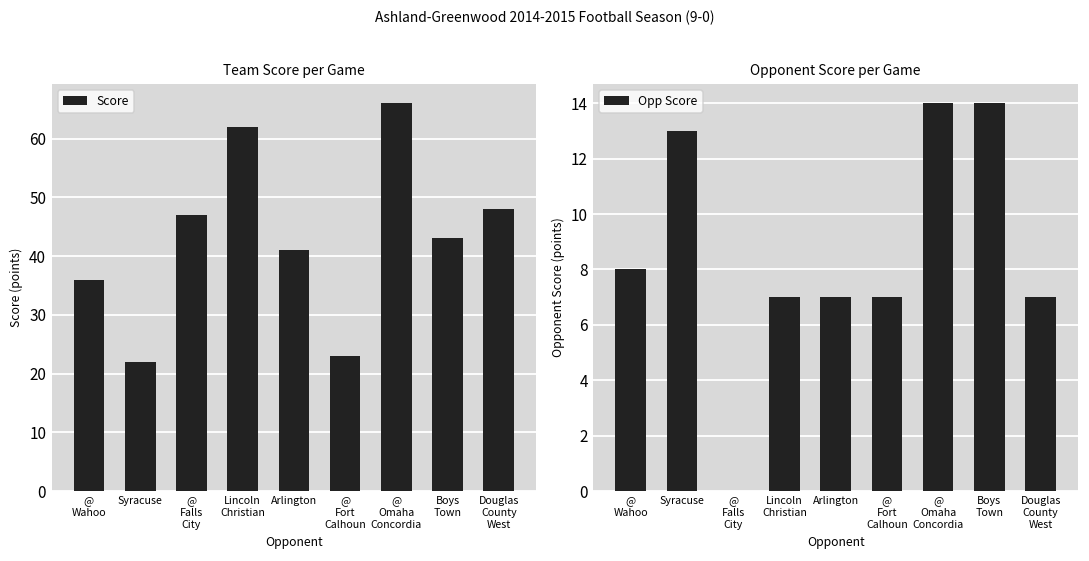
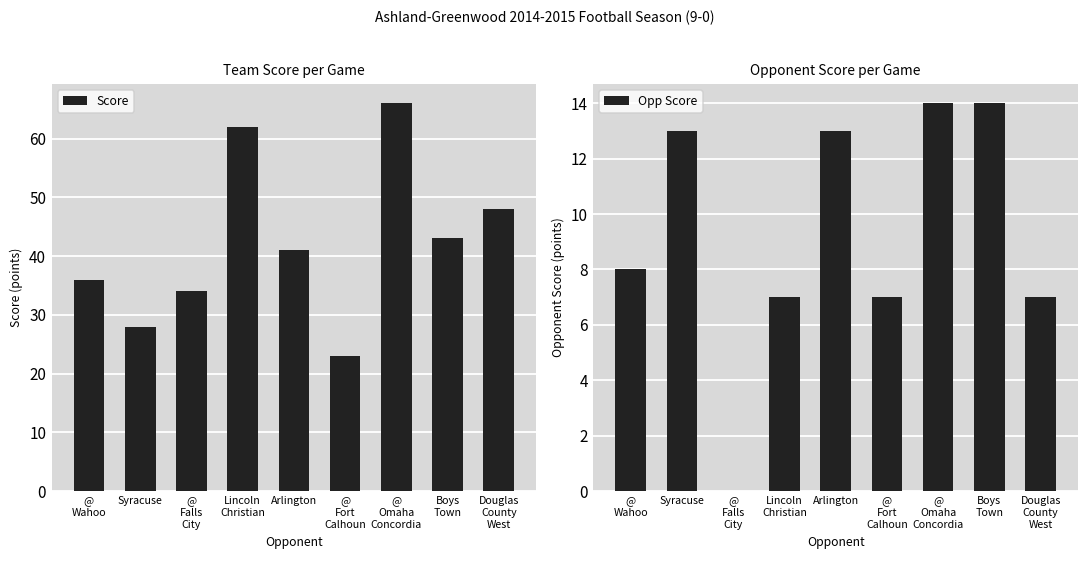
Team Score per Game, Syracuse: 22 -> 28
Team Score per Game, @ Falls City: 47 -> 34
Opponent Score per Game, Arlington: 7 -> 13
